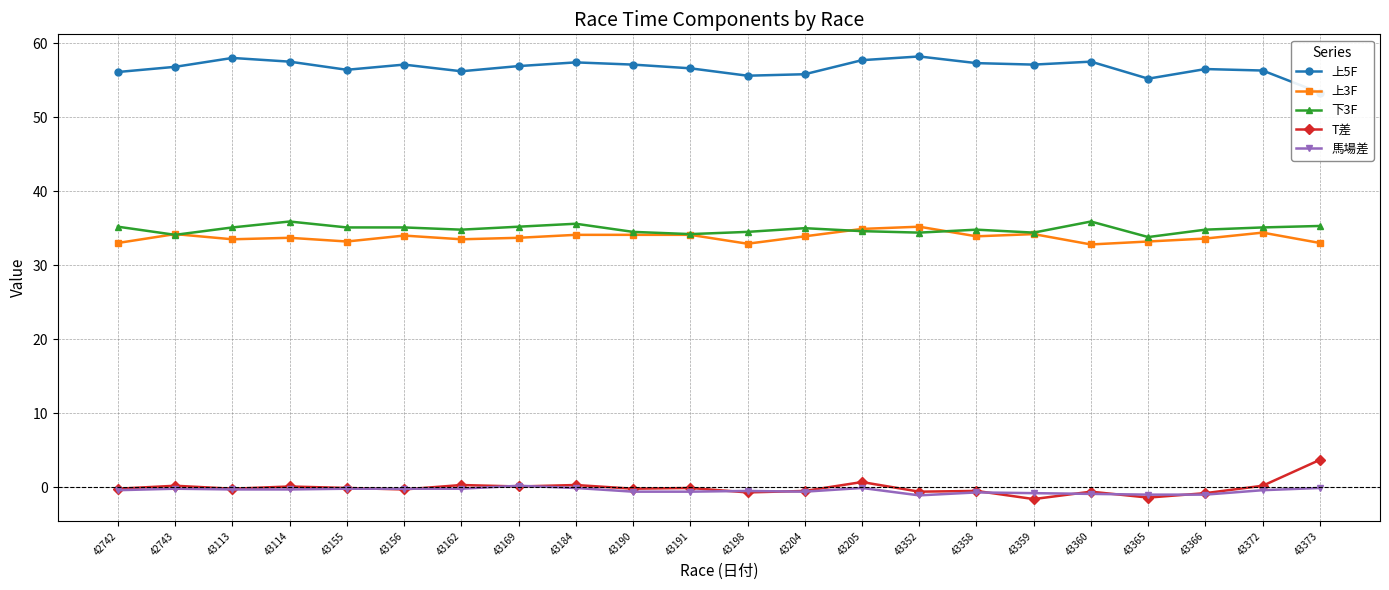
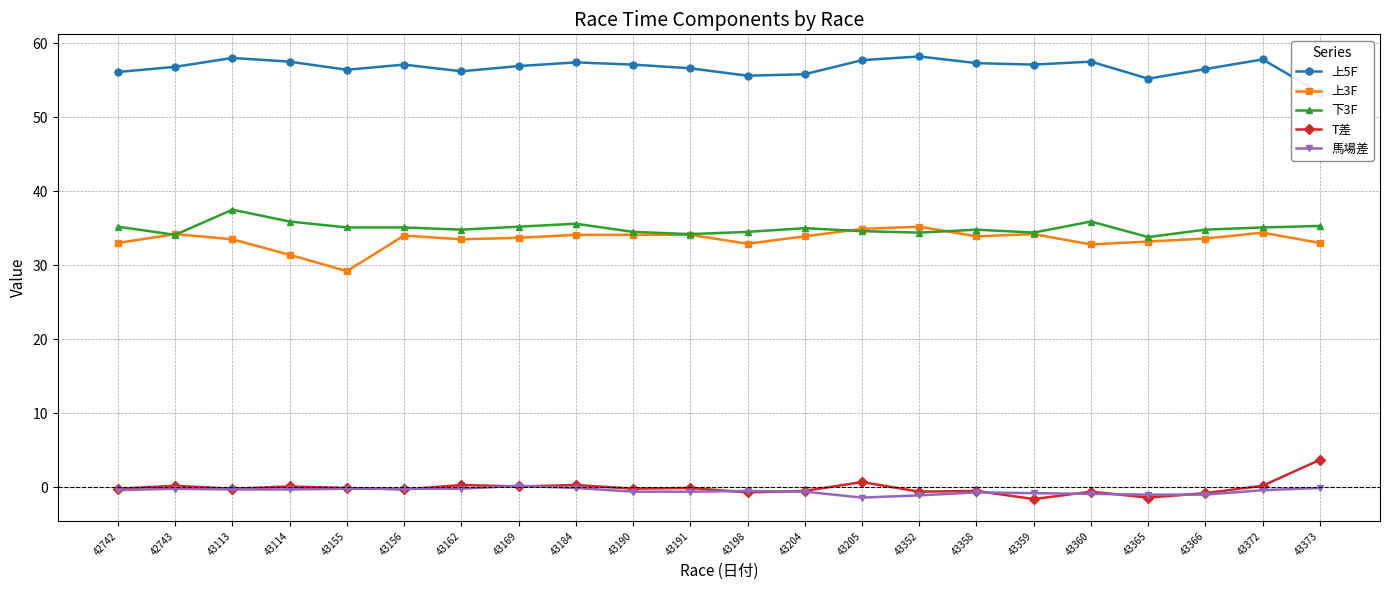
下3F, 43113: 35 -> 38
上3F, 43114: 34 -> 31
上3F, 43155: 33 -> 29
馬場差, 43205: 0 -> -1
上5F, 43372: 56 -> 58
